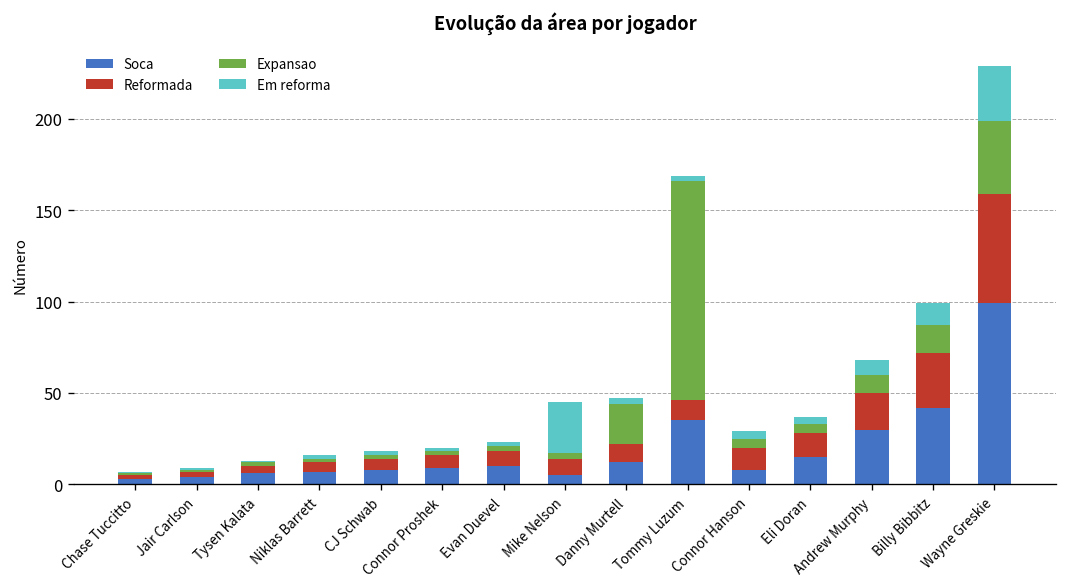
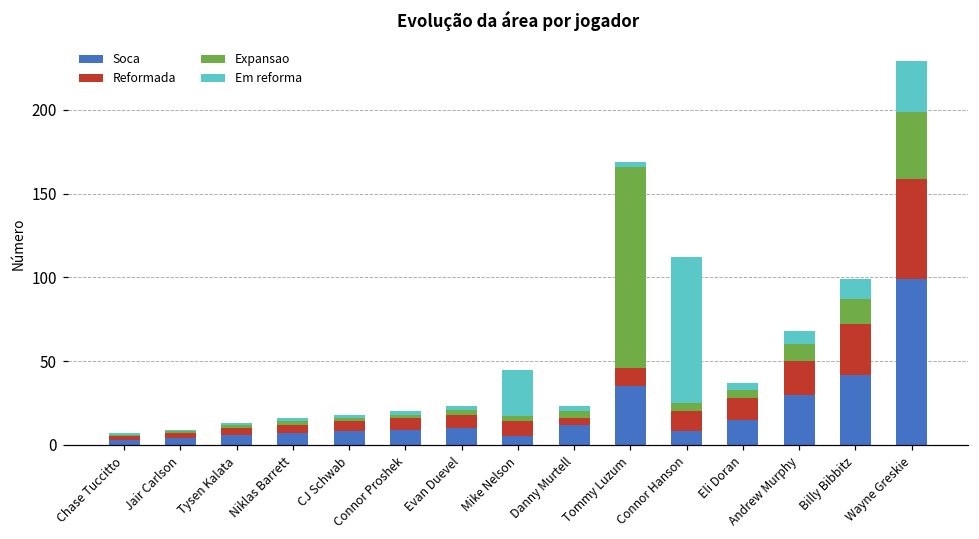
Reformada, Danny Murtell: 10 -> 4
Expansao, Danny Murtell: 22 -> 4
Em reforma, Connor Hanson: 4 -> 87
